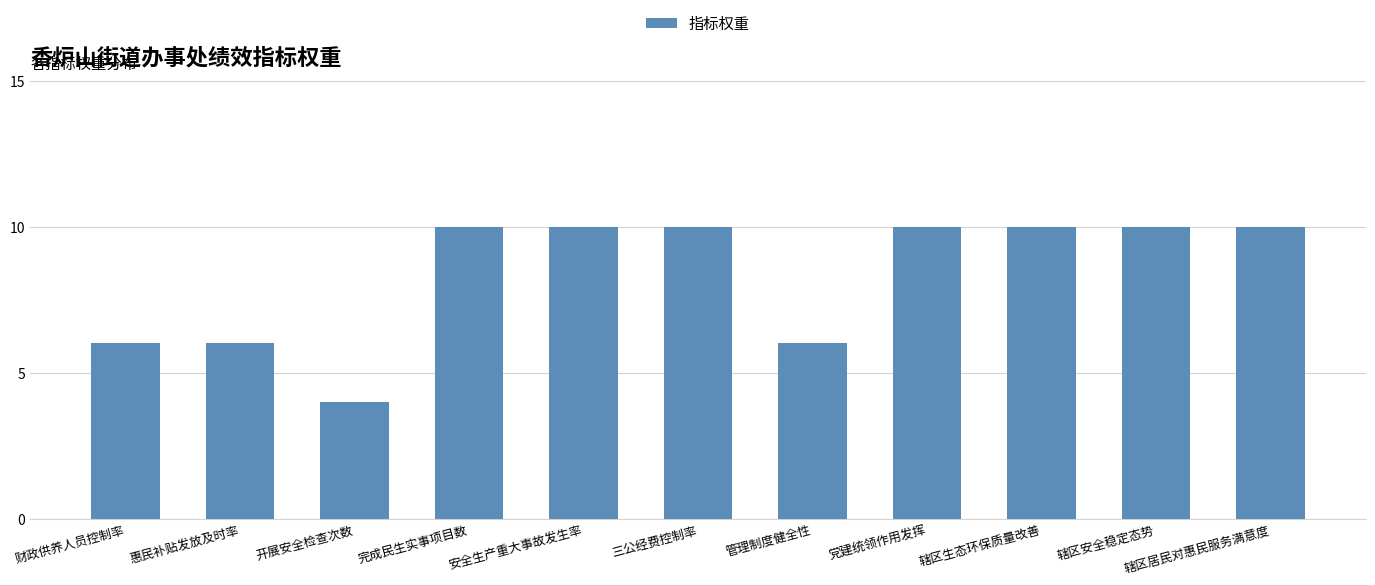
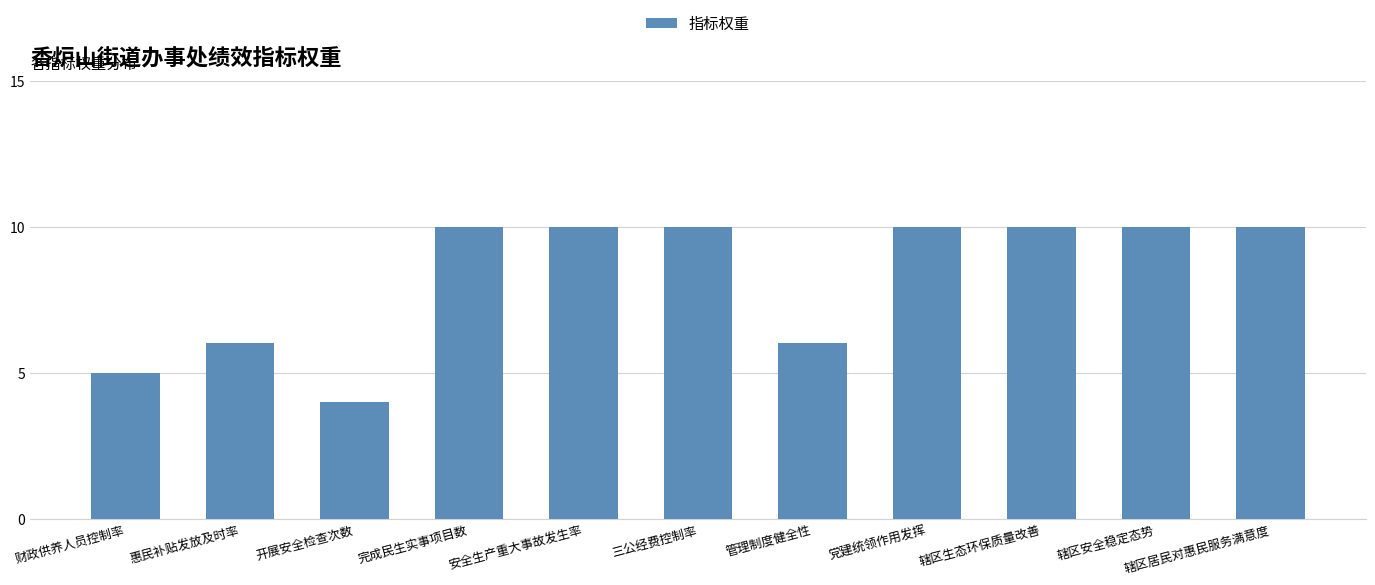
财政供养人员控制率: 6 -> 5
